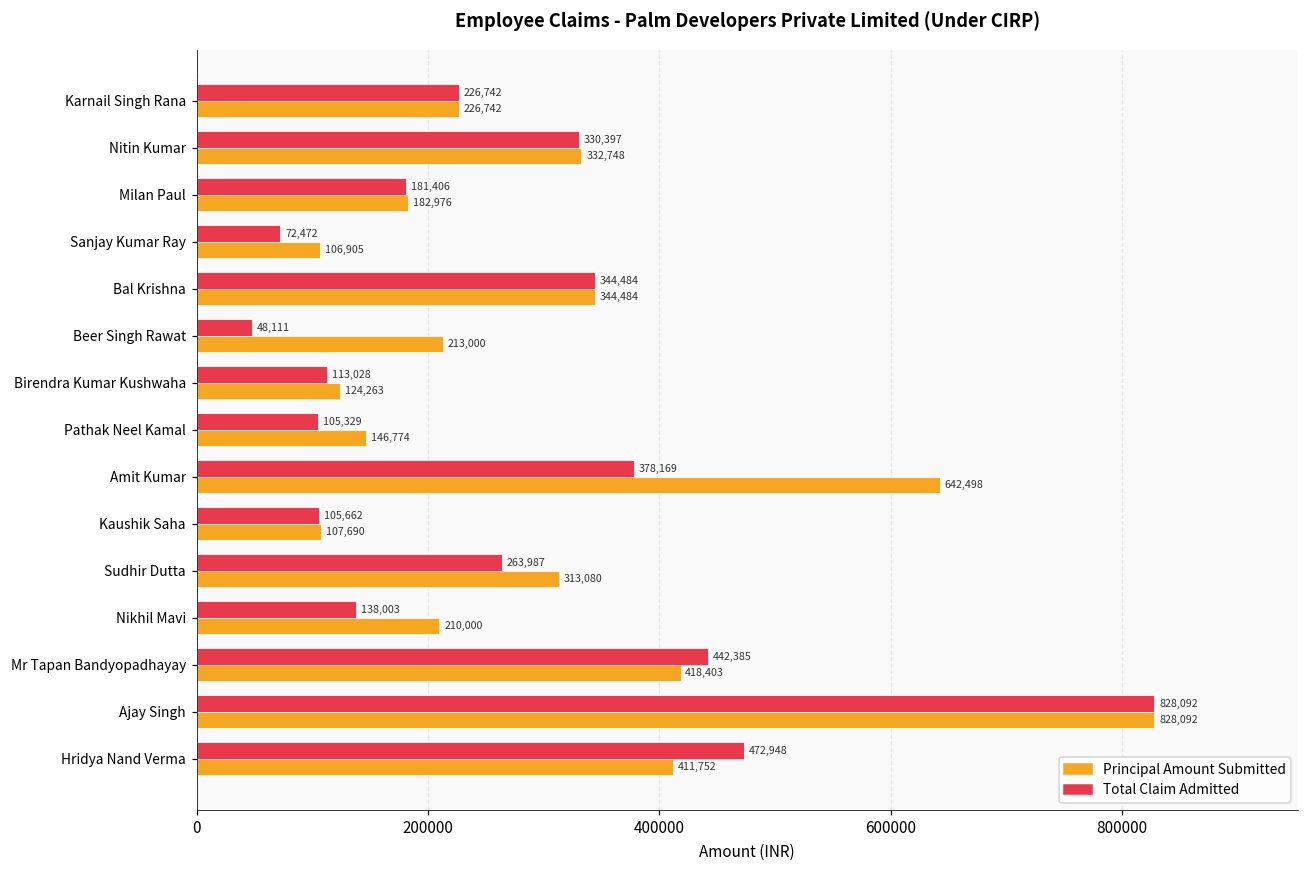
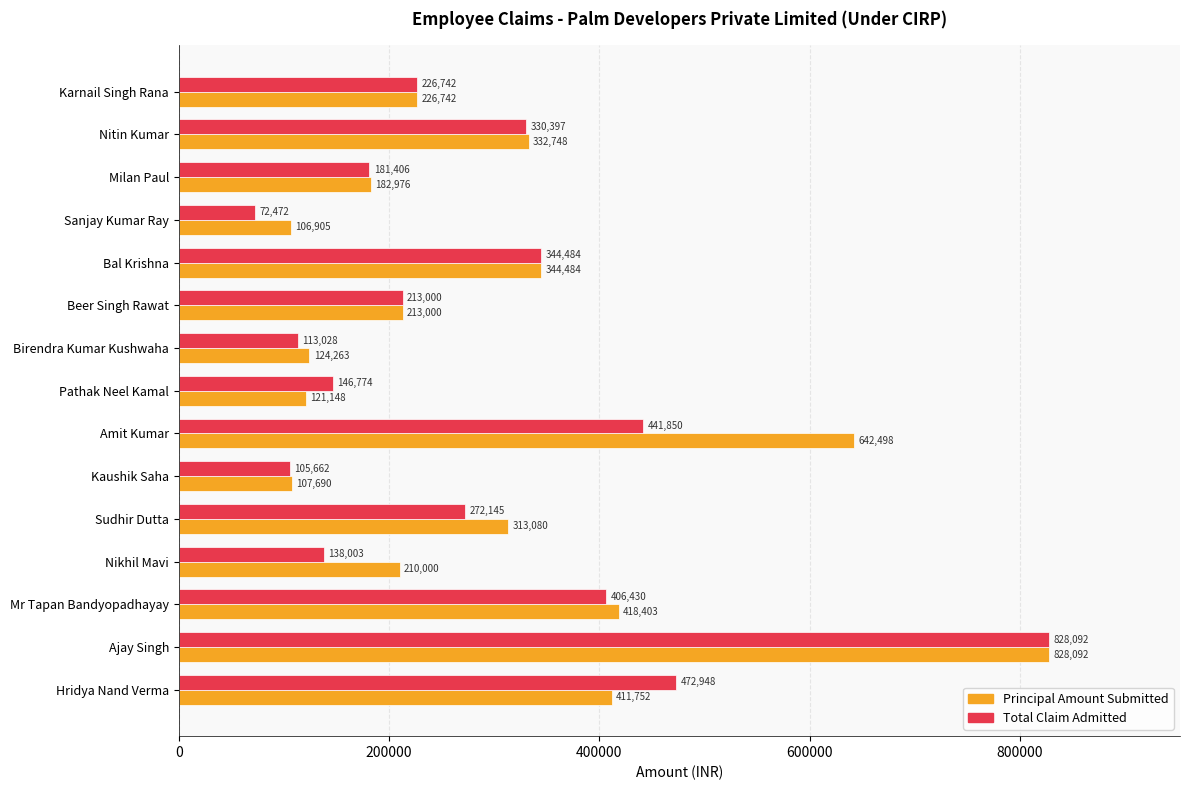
Total Claim Admitted, Beer Singh Rawat: 48,111 -> 213,000
Total Claim Admitted, Pathak Neel Kamal: 105,329 -> 146,774
Principal Amount Submitted, Pathak Neel Kamal: 146,774 -> 121,148
Total Claim Admitted, Amit Kumar: 378,169 -> 441,850
Total Claim Admitted, Sudhir Dutta: 263,987 -> 272,145
Total Claim Admitted, Mr Tapan Bandyopadhayay: 442,385 -> 406,430
